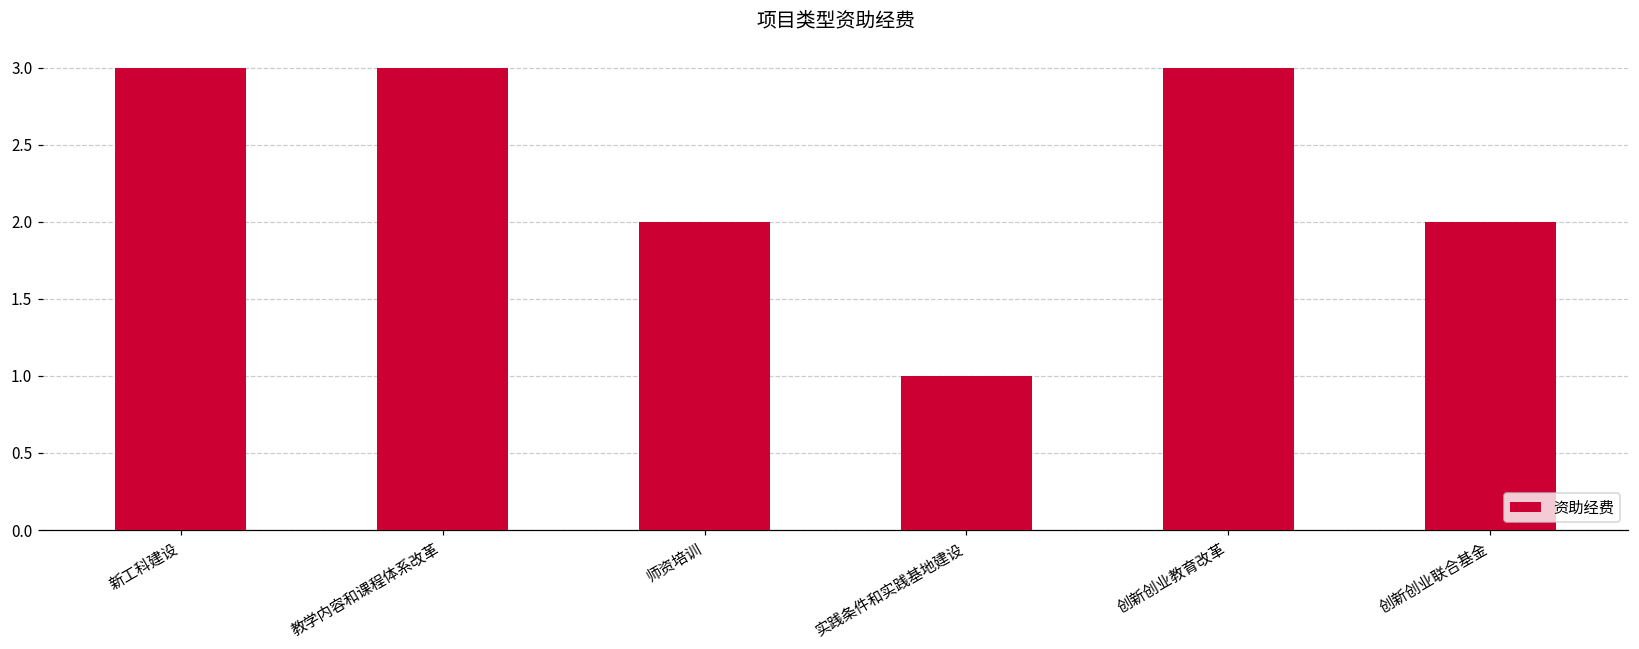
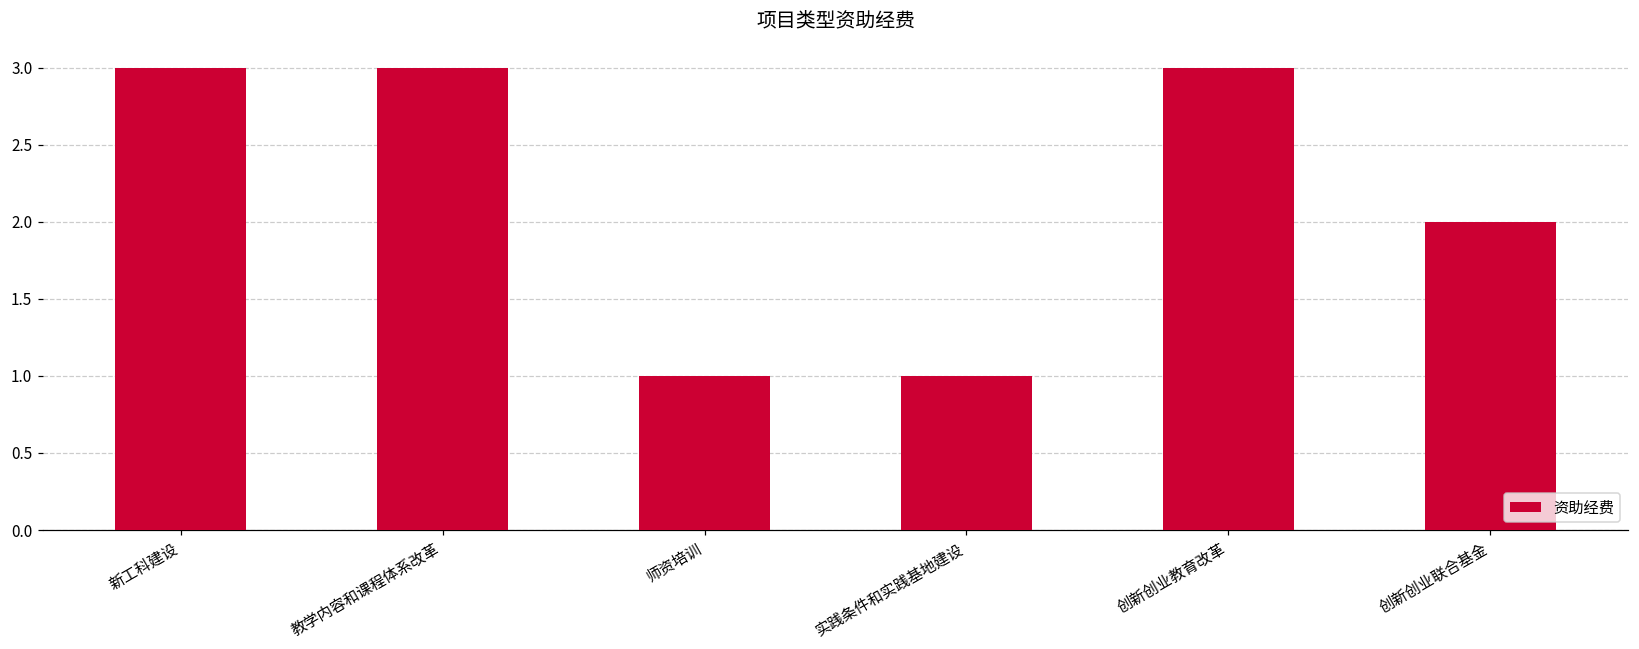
师资培训: 2 -> 1
